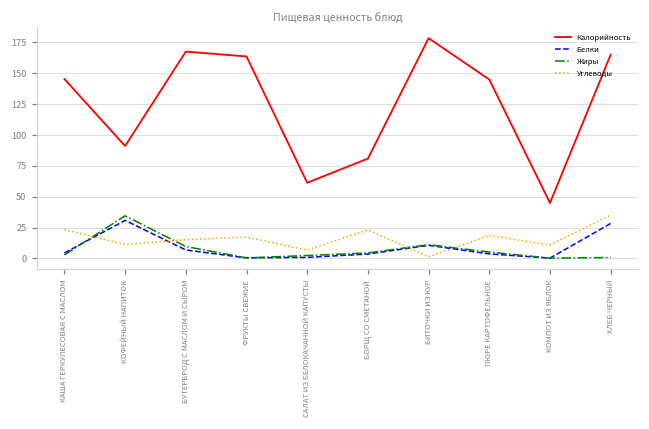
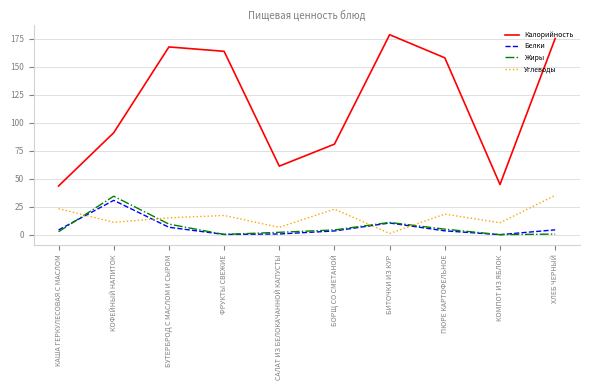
Калорийность, КАША ГЕРКУЛЕСОВАЯ С МАСЛОМ: 145 -> 44
Калорийность, ПЮРЕ КАРТОФЕЛЬНОЕ: 145 -> 158
Калорийность, ХЛЕБ ЧЕРНЫЙ: 165 -> 175
Белки, ХЛЕБ ЧЕРНЫЙ: 28 -> 5
